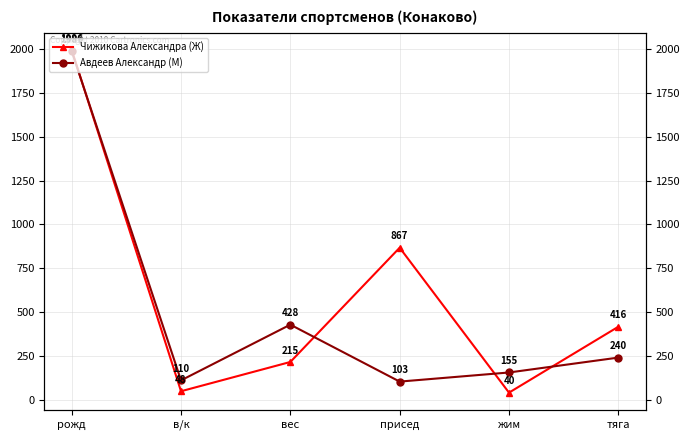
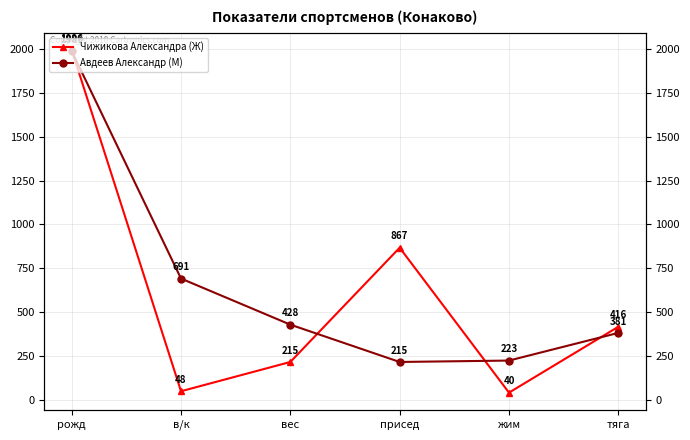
Авдеев Александр (М), в/к: 110 -> 691
Авдеев Александр (М), присед: 103 -> 215
Авдеев Александр (М), жим: 155 -> 223
Авдеев Александр (М), тяга: 240 -> 381
